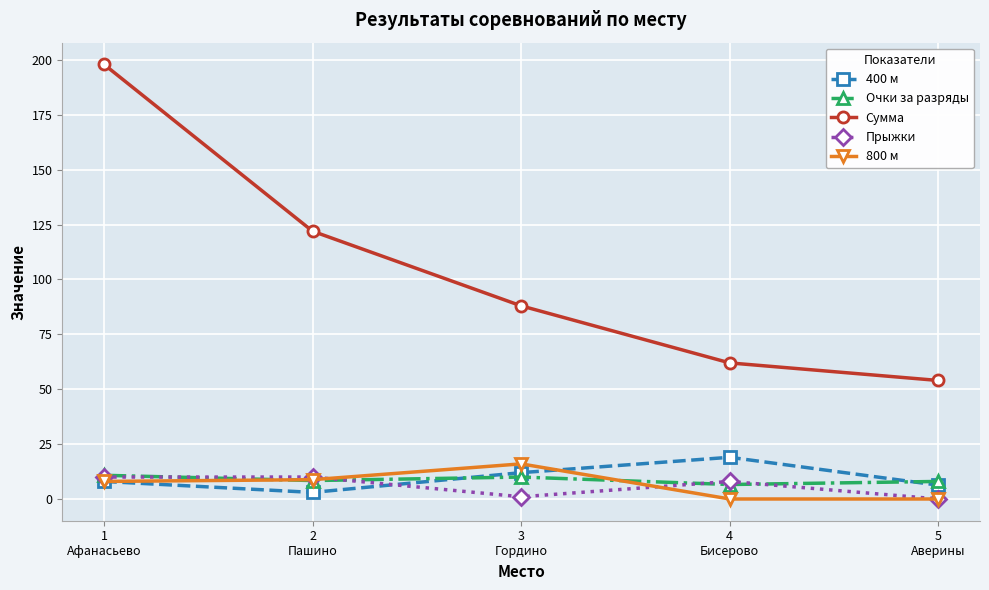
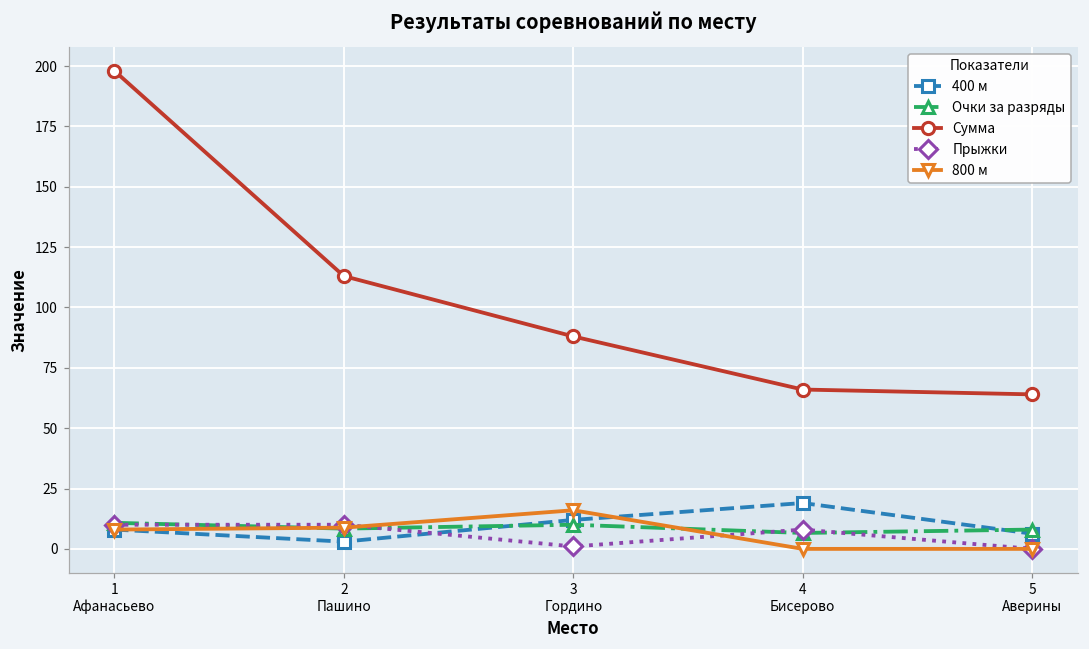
Сумма, 2 Пашино: 122 -> 113
Сумма, 4 Бисерово: 62 -> 66
Сумма, 5 Аверины: 54 -> 64
